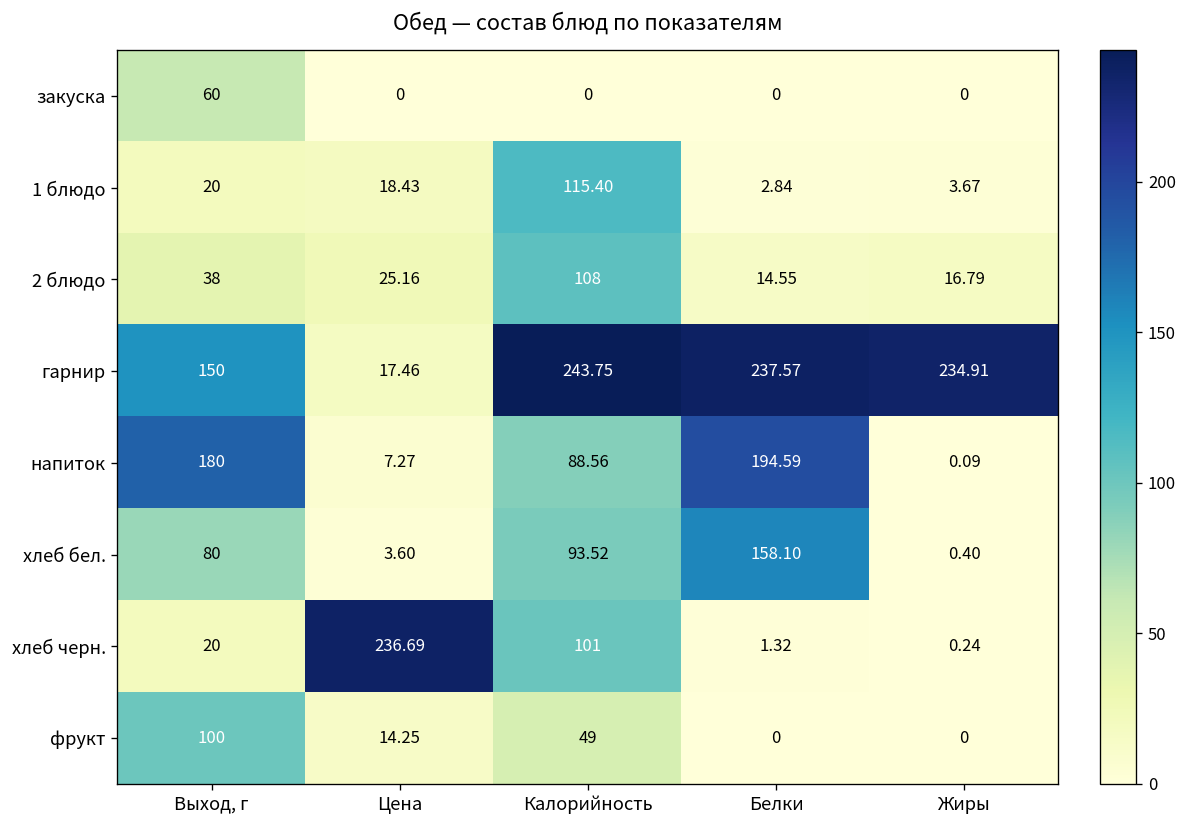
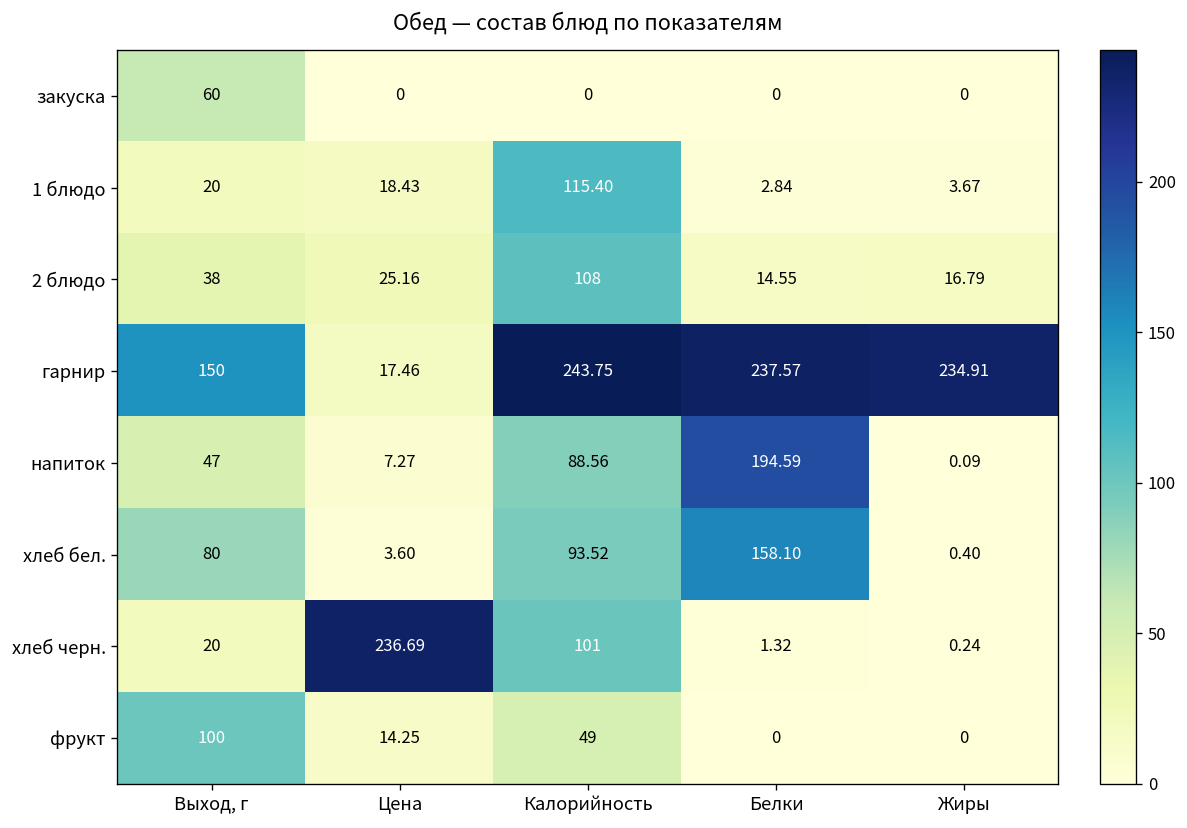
напиток, Выход, г: 180 -> 47
